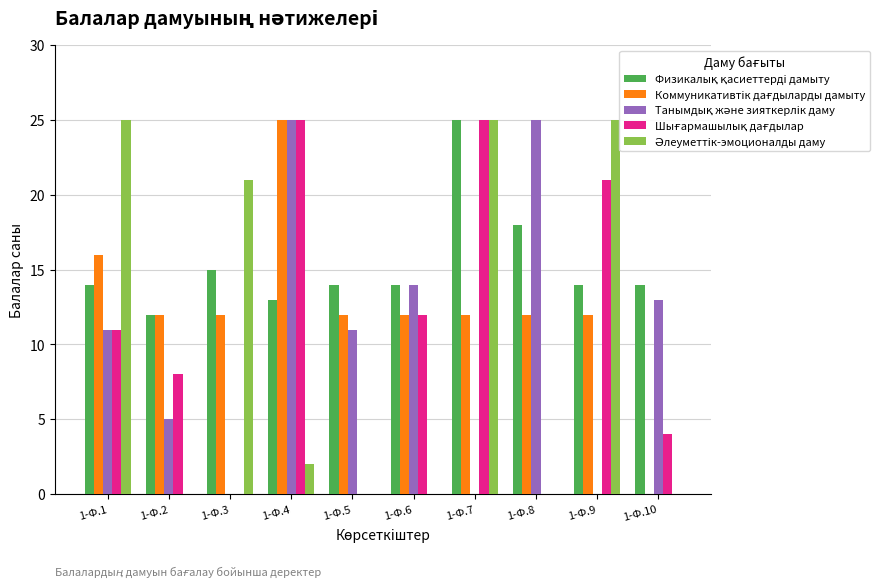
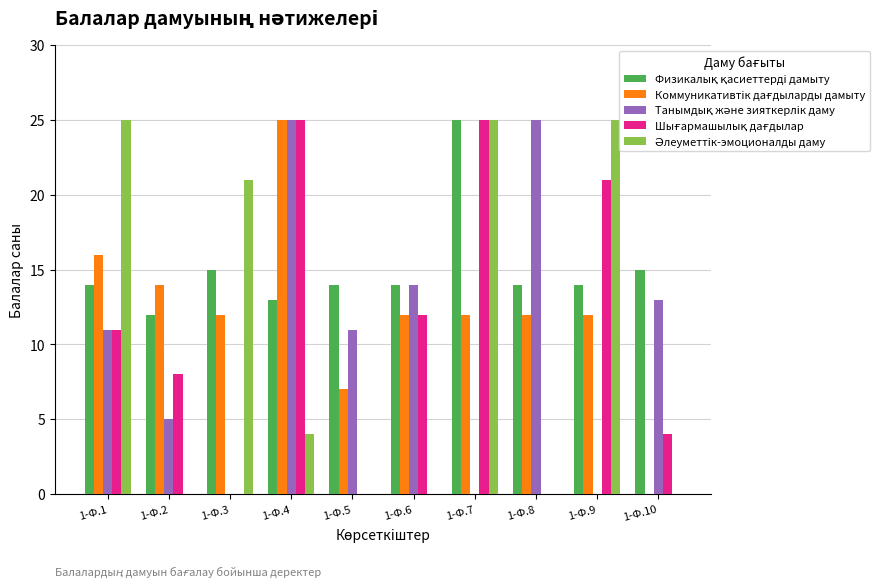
Коммуникативтік дағдыларды дамыту, 1-Ф.2: 12 -> 14
Әлеуметтік-эмоционалды даму, 1-Ф.4: 2 -> 4
Коммуникативтік дағдыларды дамыту, 1-Ф.5: 12 -> 7
Физикалық қасиеттерді дамыту, 1-Ф.8: 18 -> 14
Физикалық қасиеттерді дамыту, 1-Ф.10: 14 -> 15
